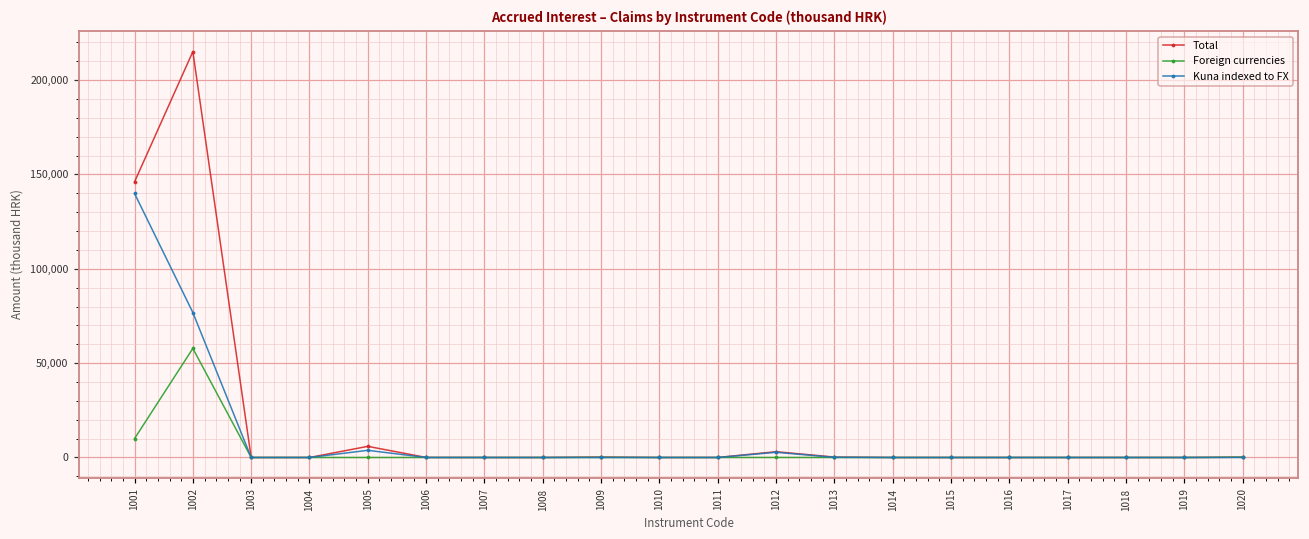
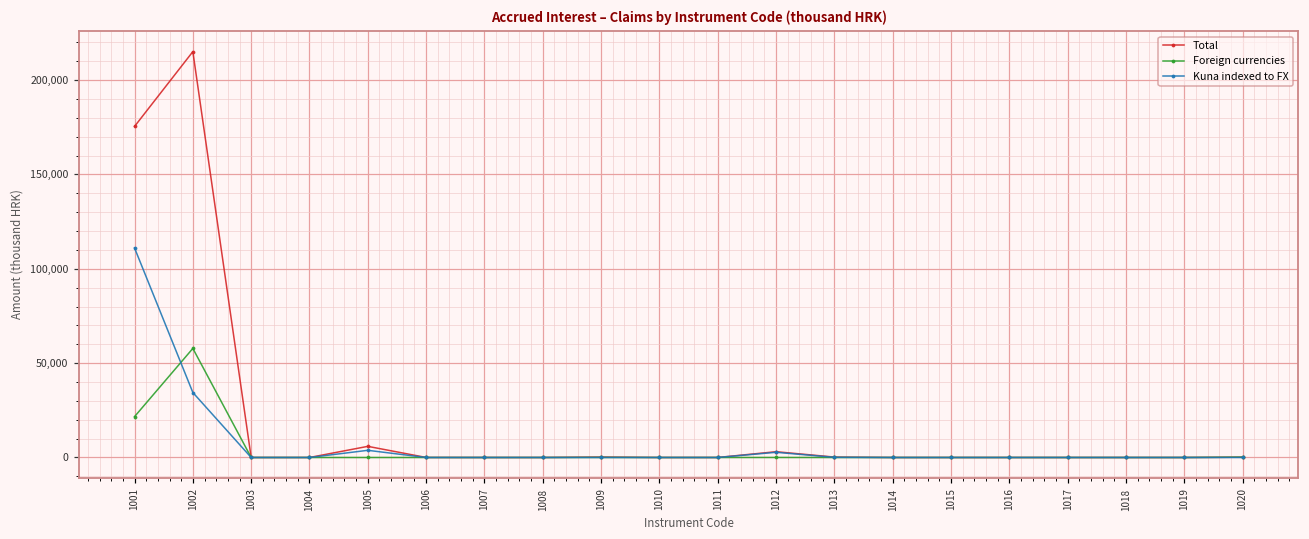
Total, 1001: 146,000 -> 175,000
Foreign currencies, 1001: 10,000 -> 22,000
Kuna indexed to FX, 1001: 140,000 -> 111,000
Kuna indexed to FX, 1002: 77,000 -> 34,000
